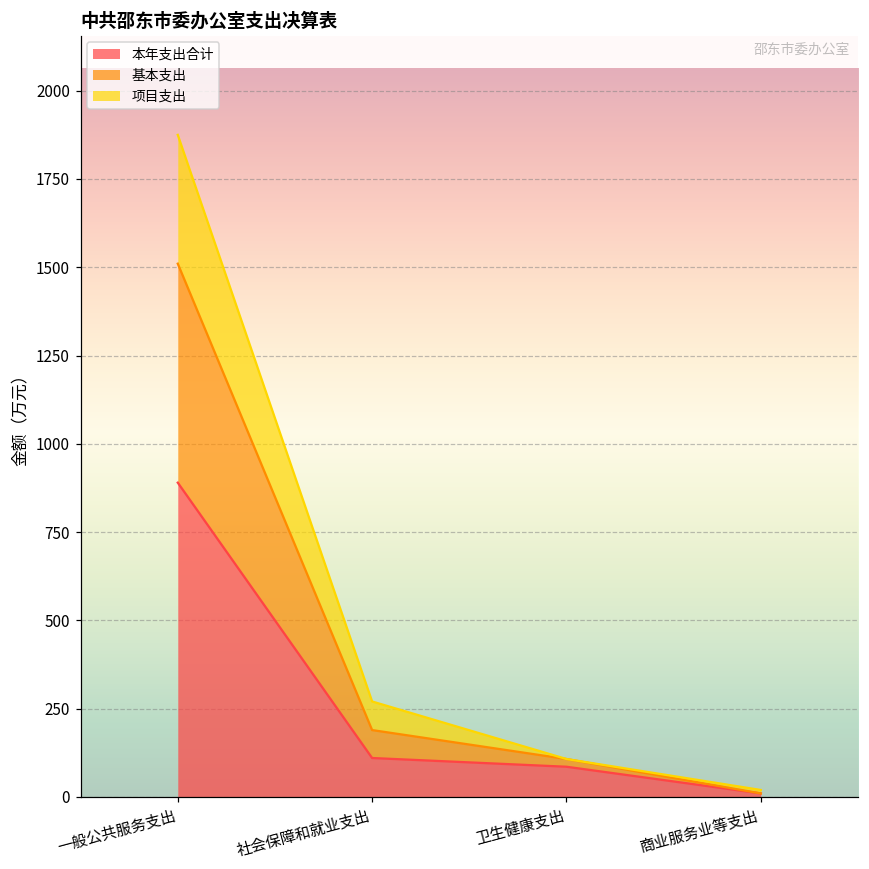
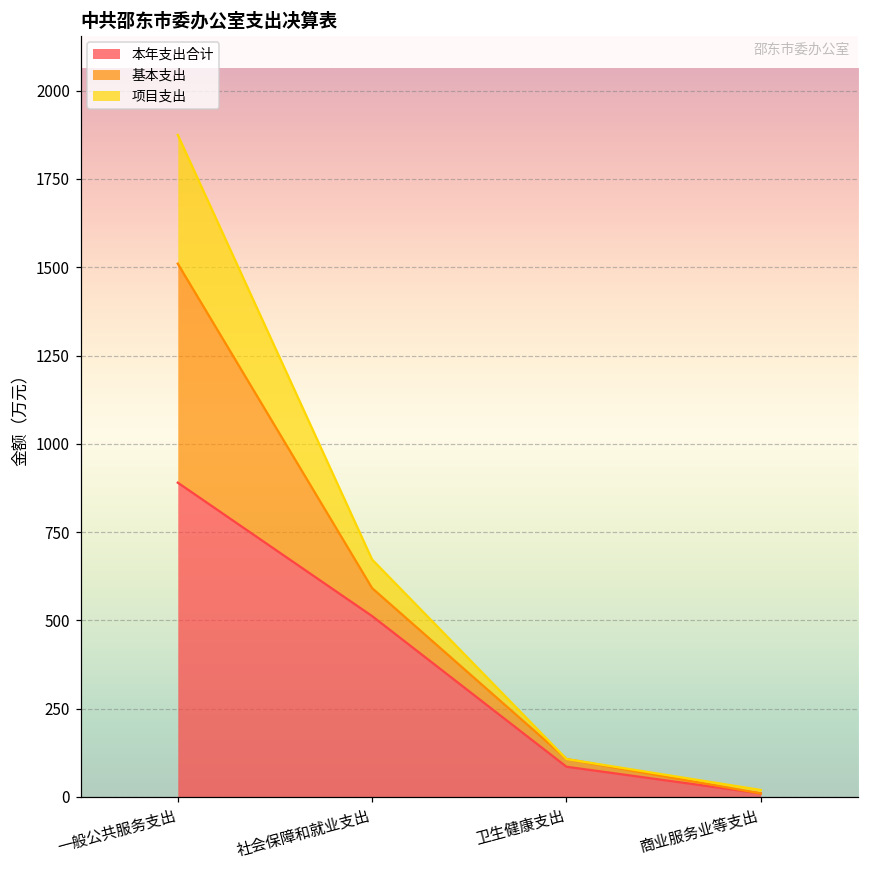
本年支出合计, 社会保障和就业支出: 110 -> 510
